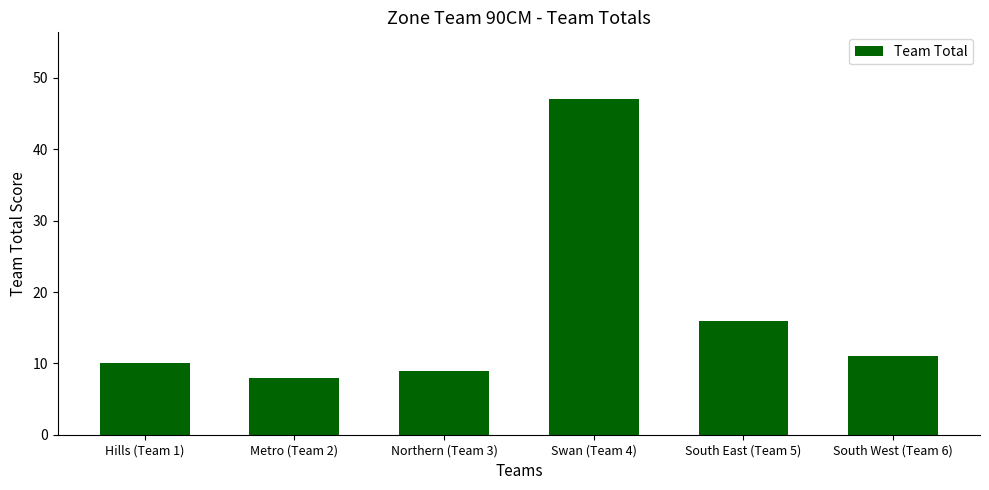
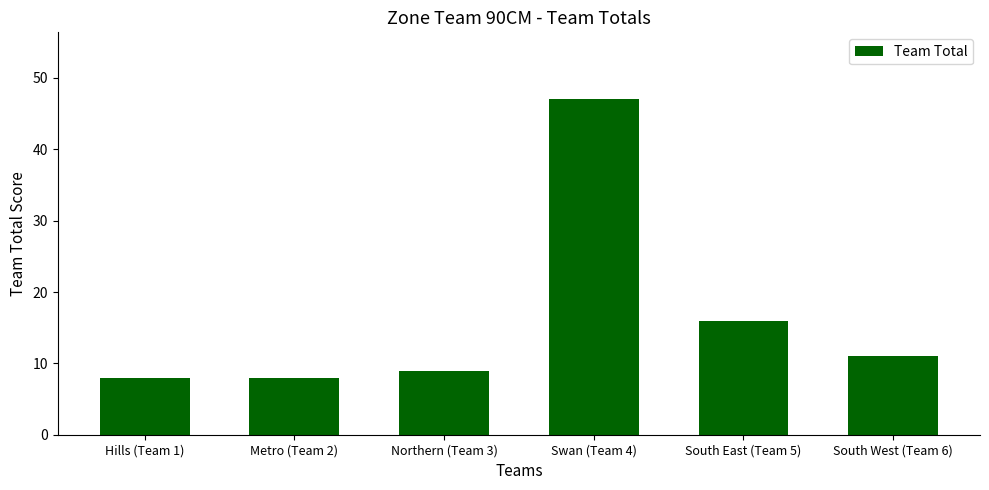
Hills (Team 1): 10 -> 8
